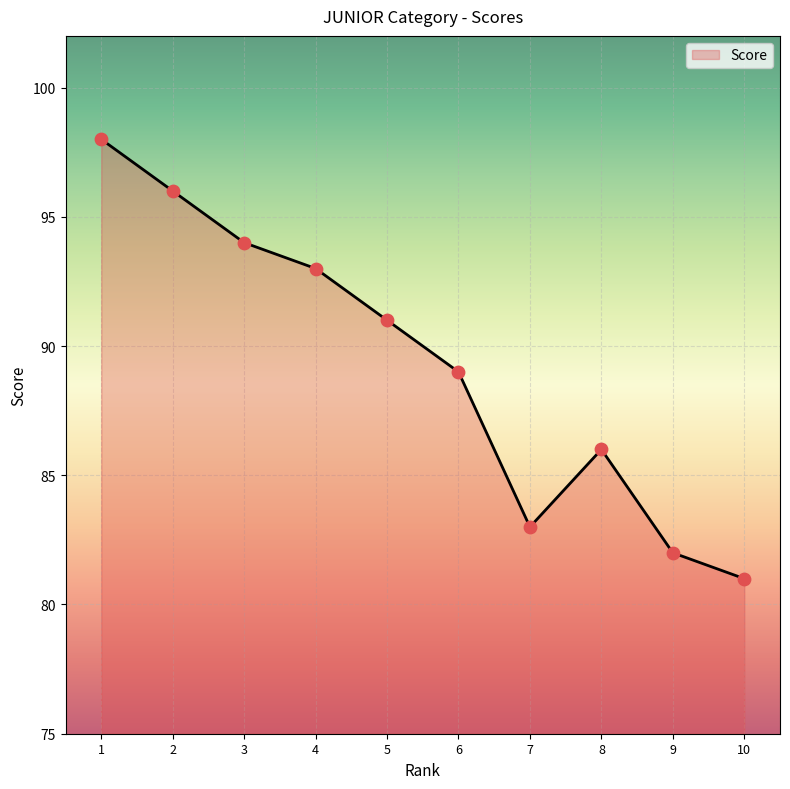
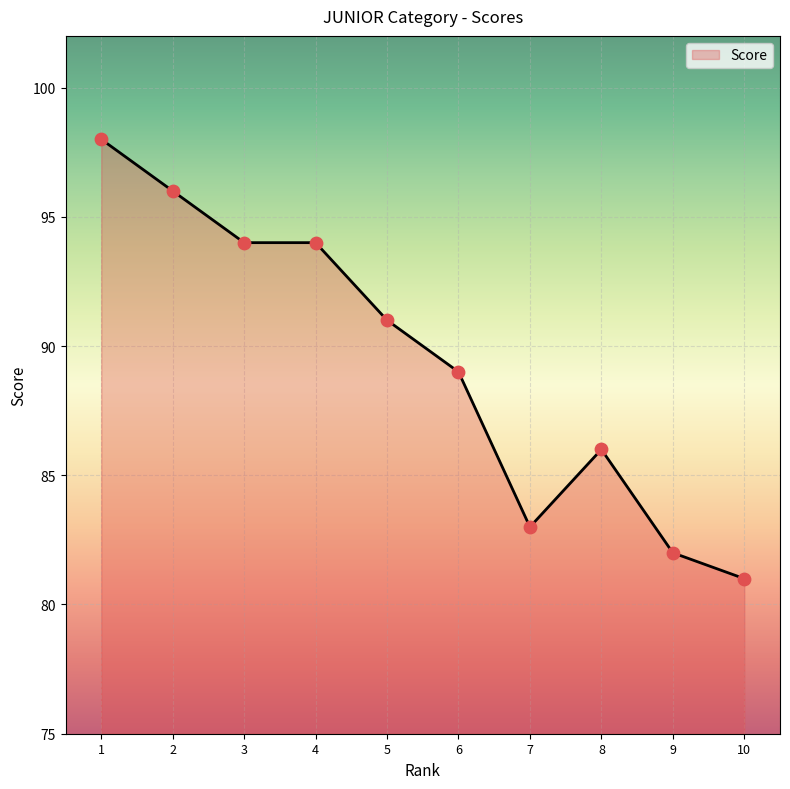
4: 93 -> 94
